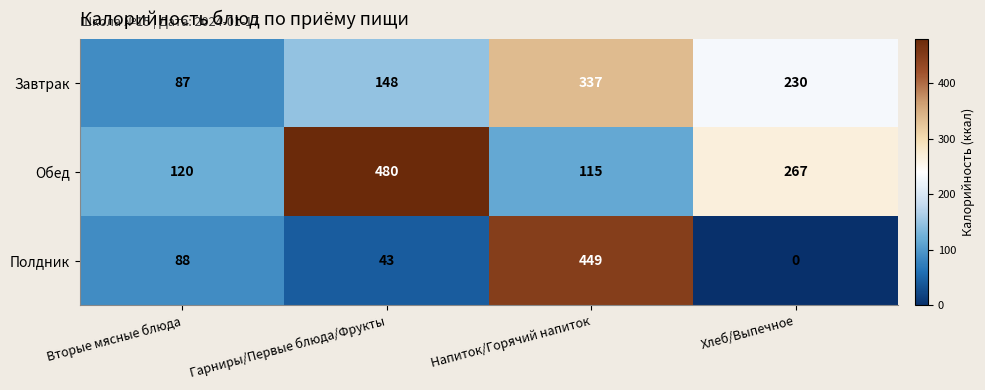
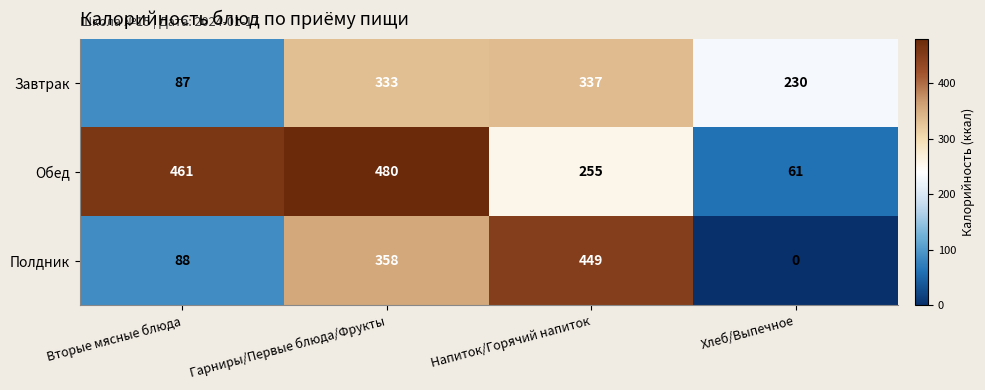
Завтрак, Гарниры/Первые блюда/Фрукты: 148 -> 333
Обед, Вторые мясные блюда: 120 -> 461
Обед, Напиток/Горячий напиток: 115 -> 255
Обед, Хлеб/Выпечное: 267 -> 61
Полдник, Гарниры/Первые блюда/Фрукты: 43 -> 358
